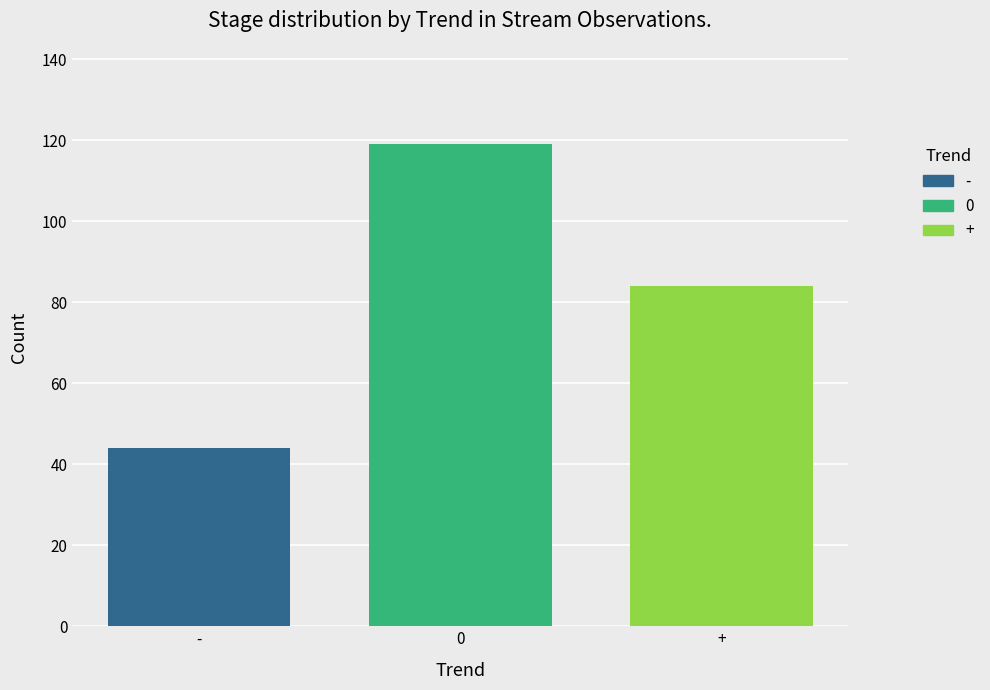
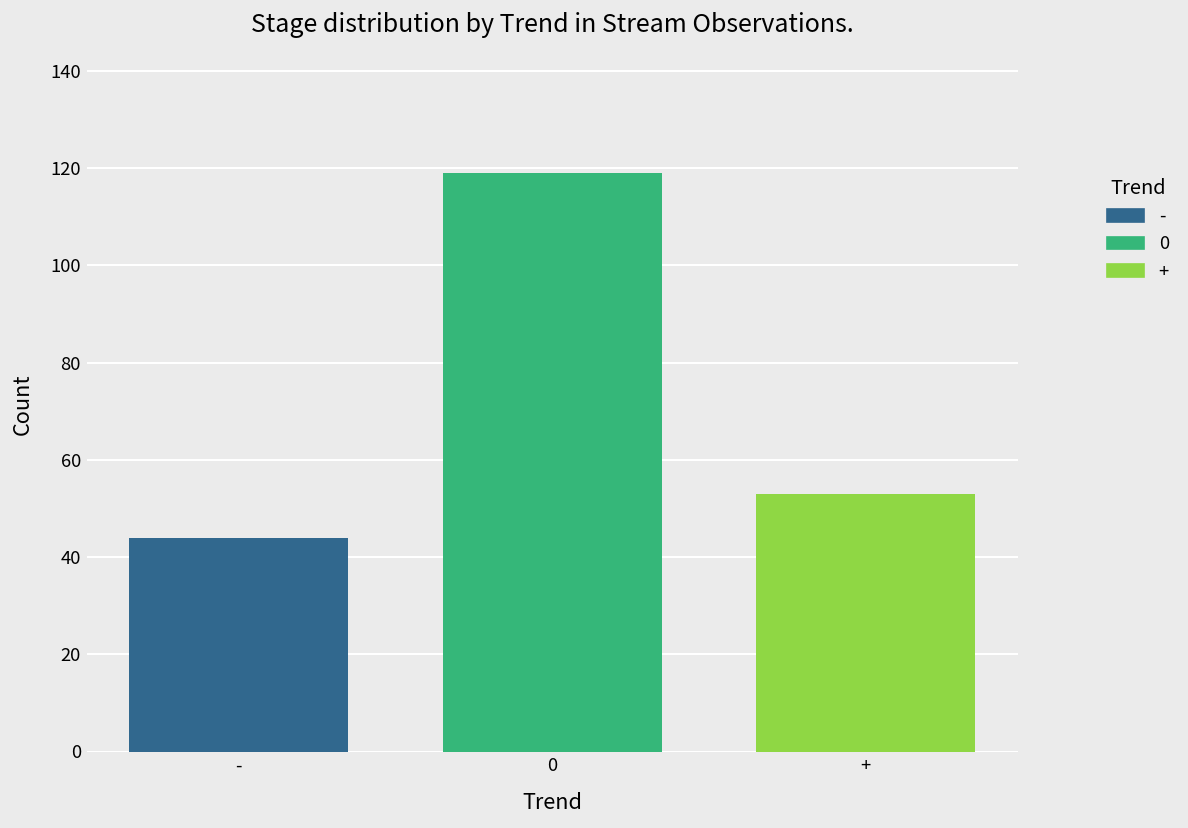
+: 84 -> 53
